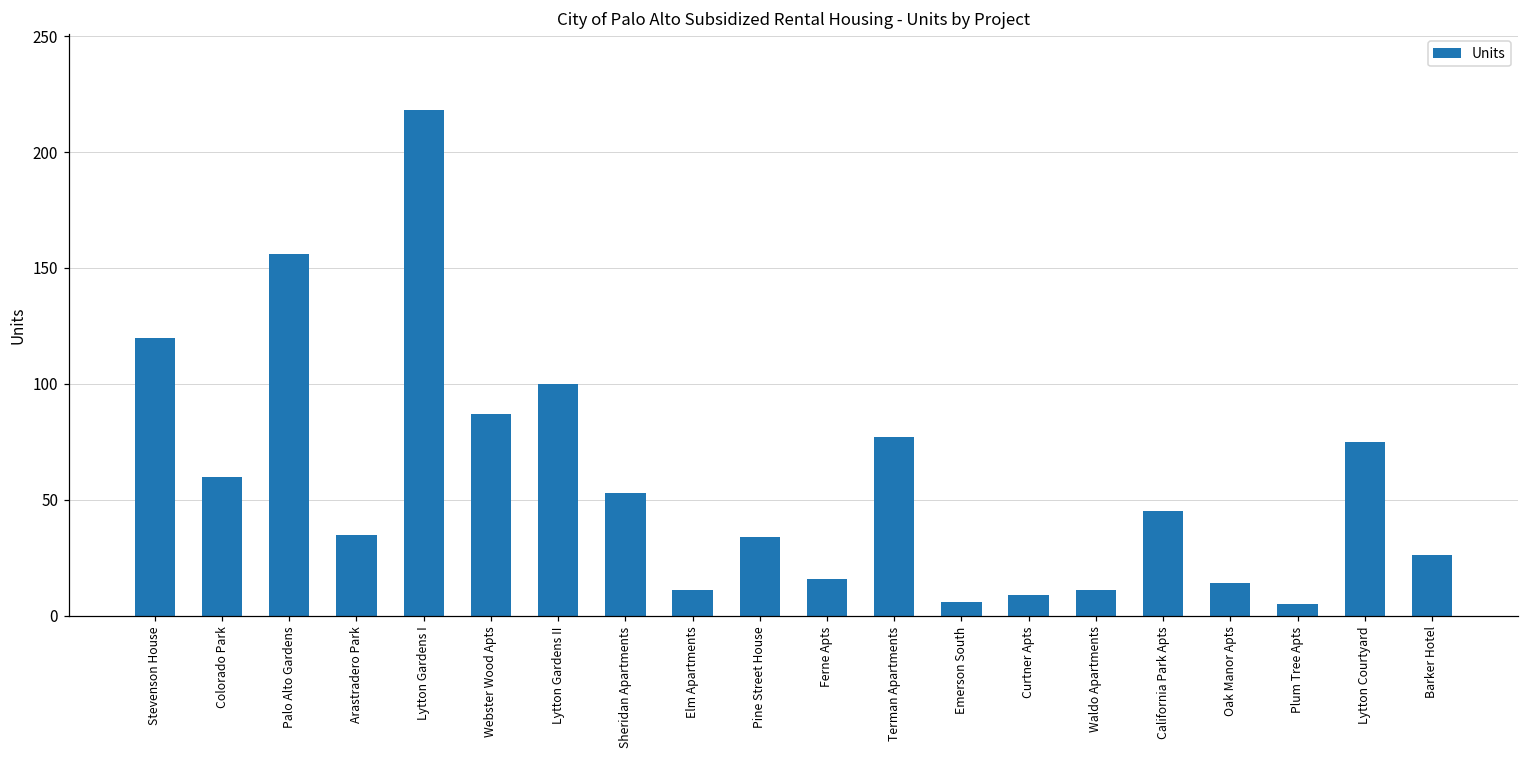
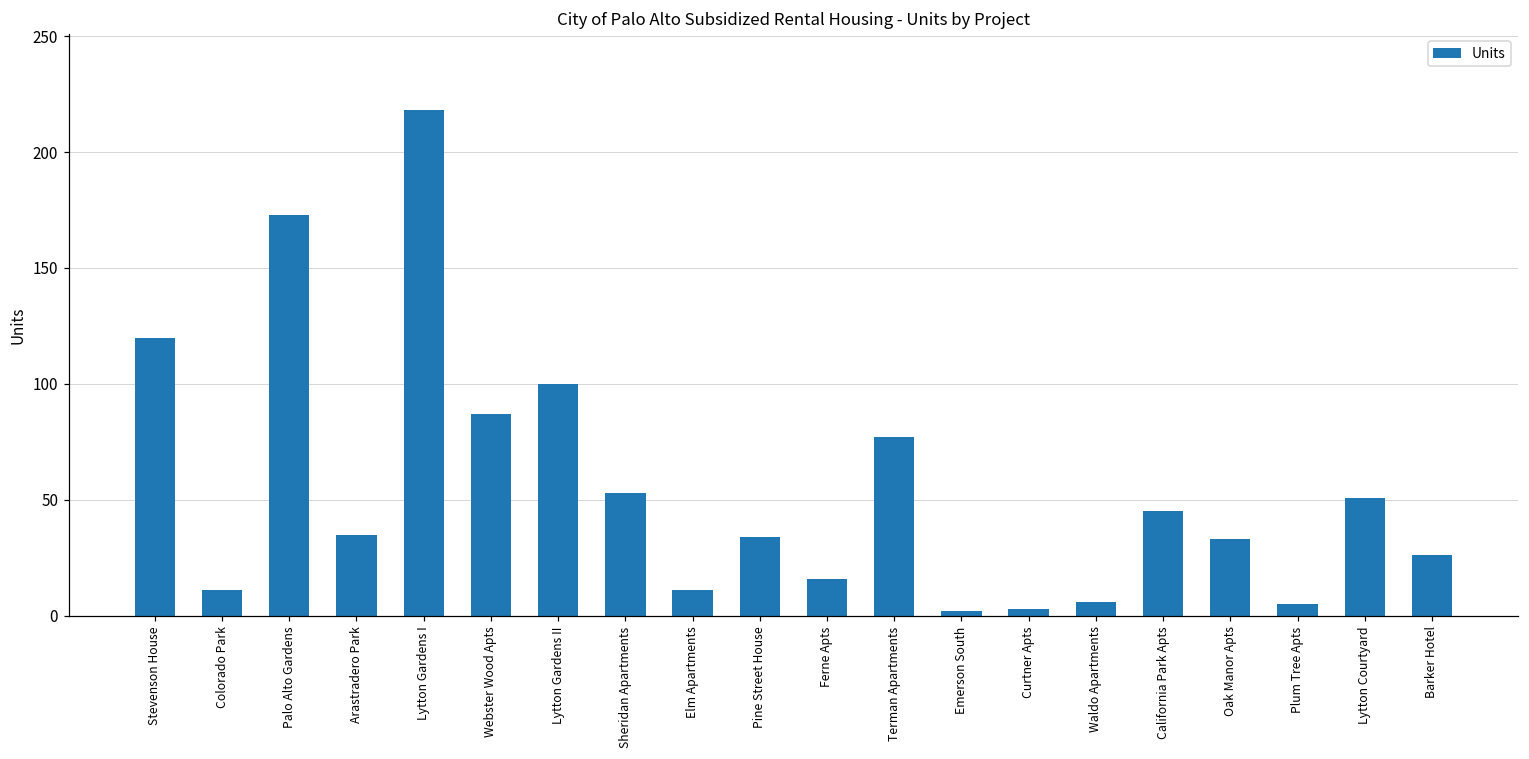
Colorado Park: 60 -> 11
Palo Alto Gardens: 156 -> 173
Emerson South: 6 -> 2
Curtner Apts: 9 -> 3
Waldo Apartments: 11 -> 6
Oak Manor Apts: 14 -> 33
Lytton Courtyard: 75 -> 51
